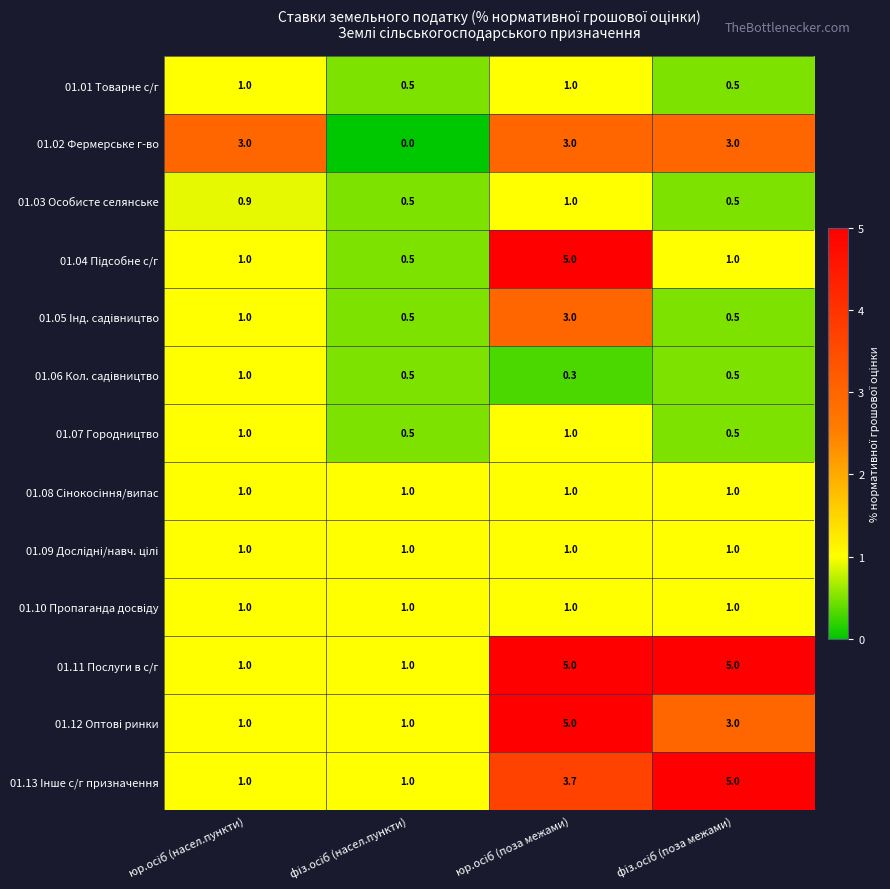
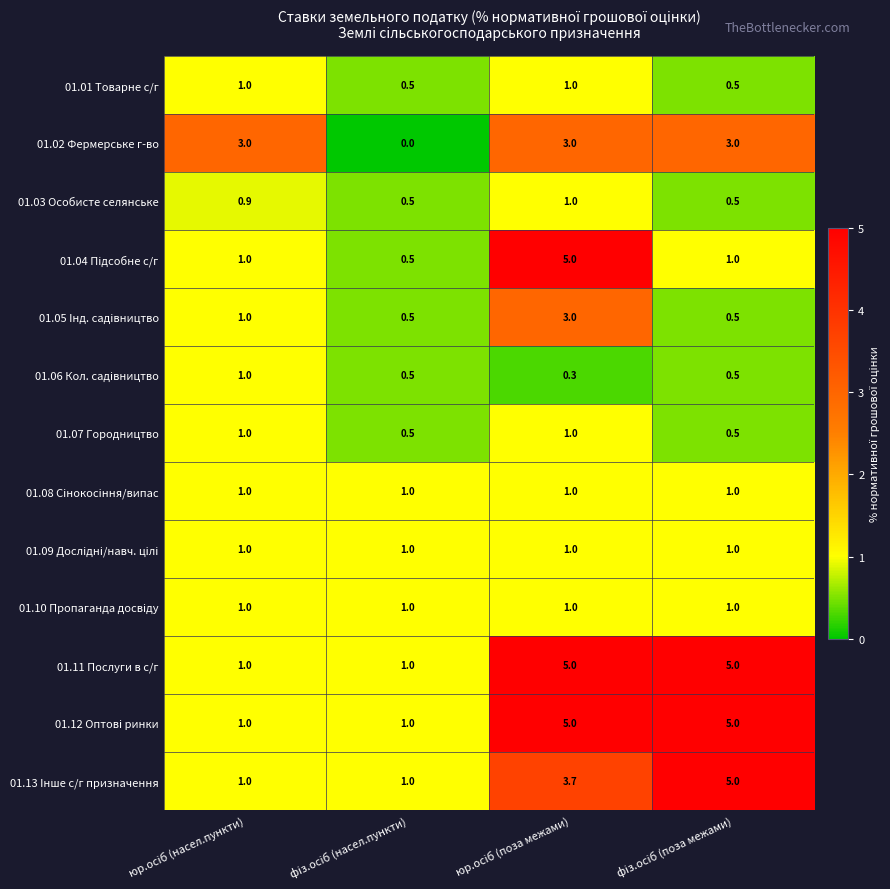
01.12 Оптові ринки, фіз.осіб (поза межами): 3.0 -> 5.0
